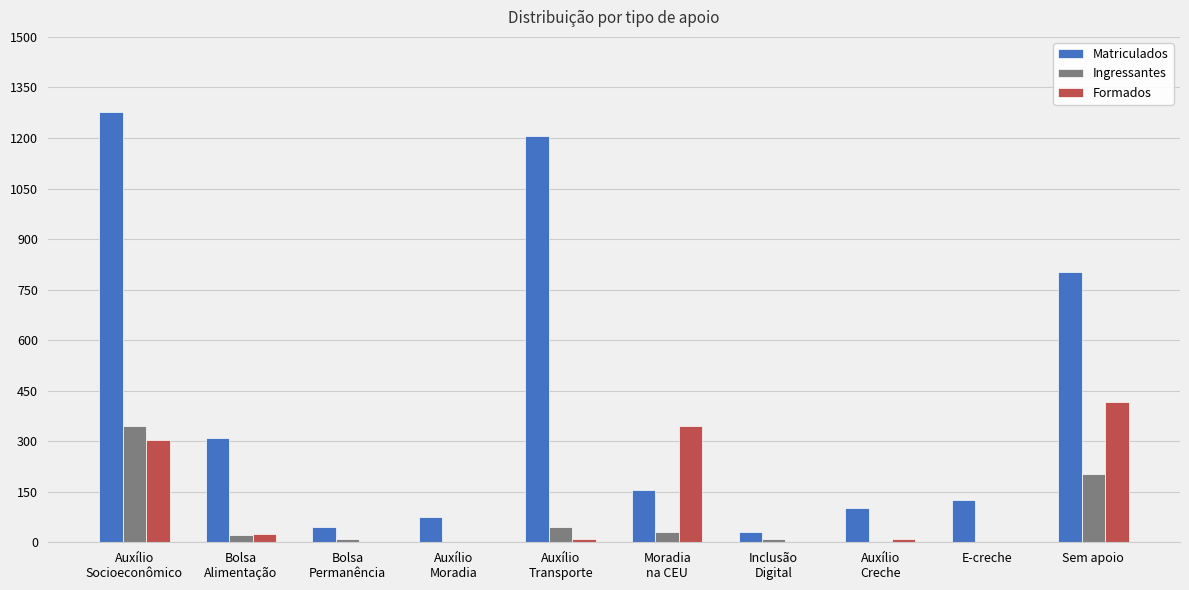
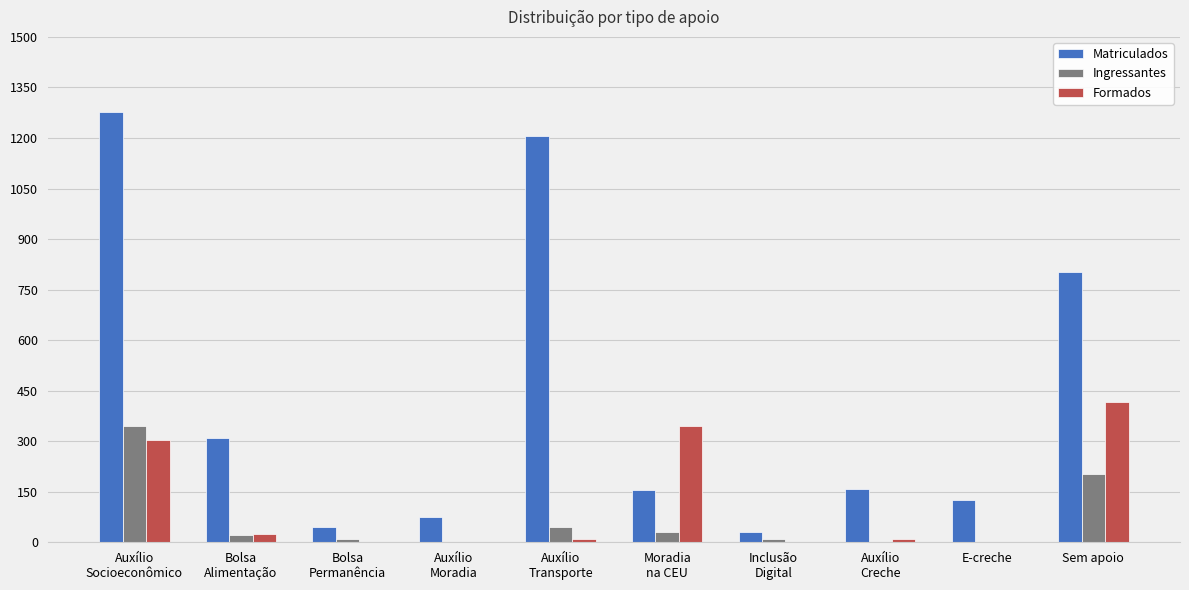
Matriculados, Auxílio Creche: 100 -> 160
